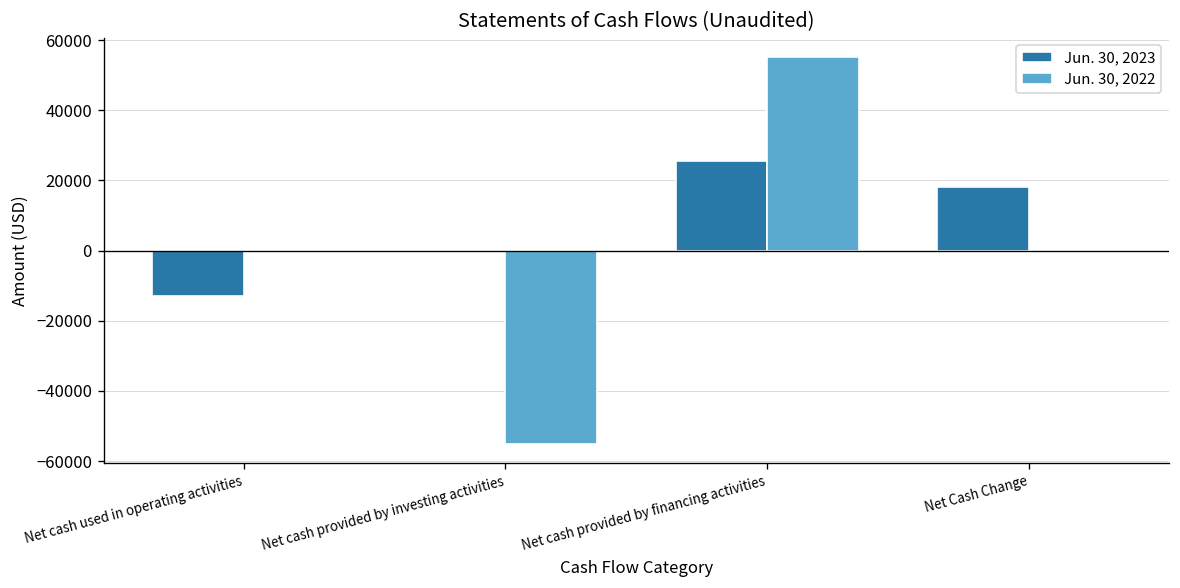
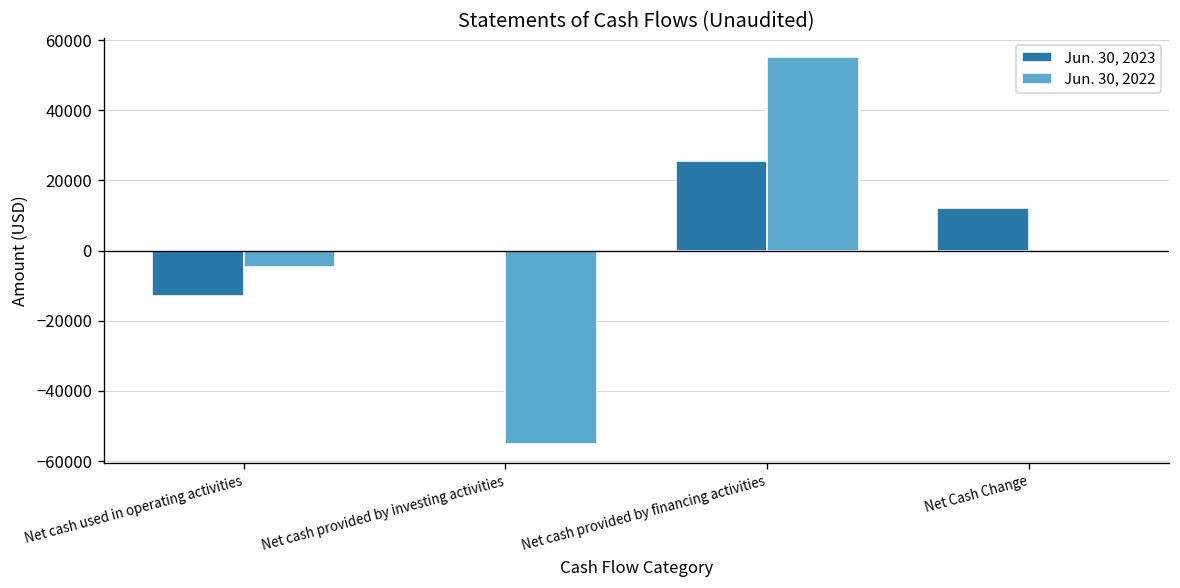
Jun. 30, 2022, Net cash used in operating activities: 0 -> -5000
Jun. 30, 2023, Net Cash Change: 18000 -> 12000
